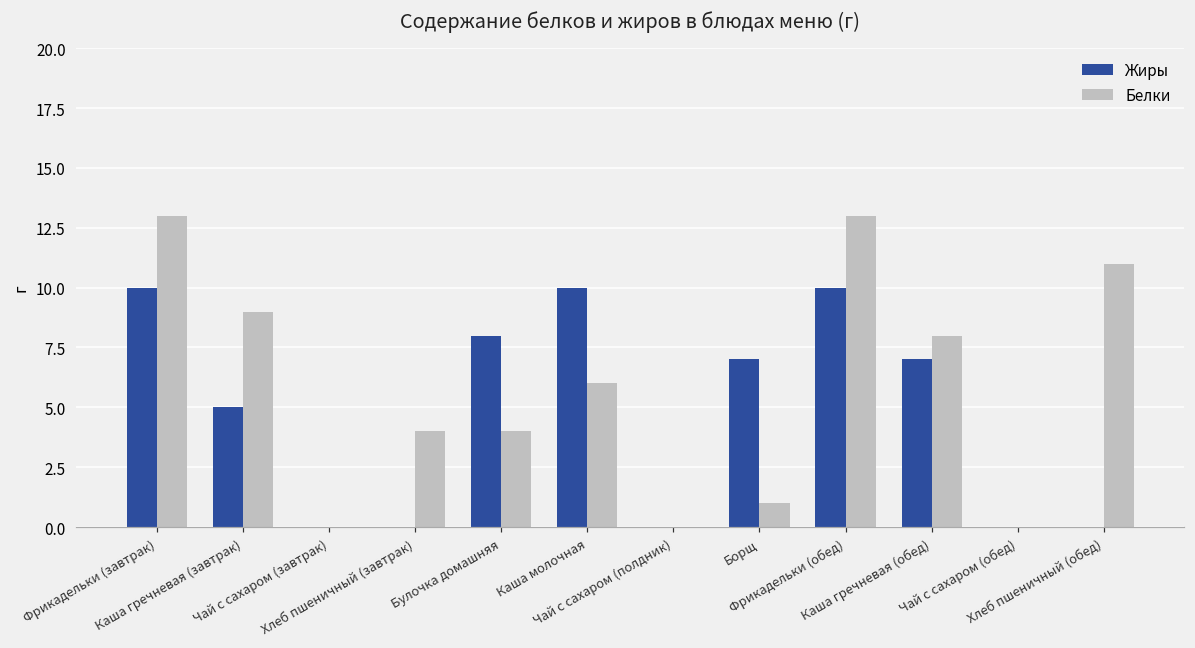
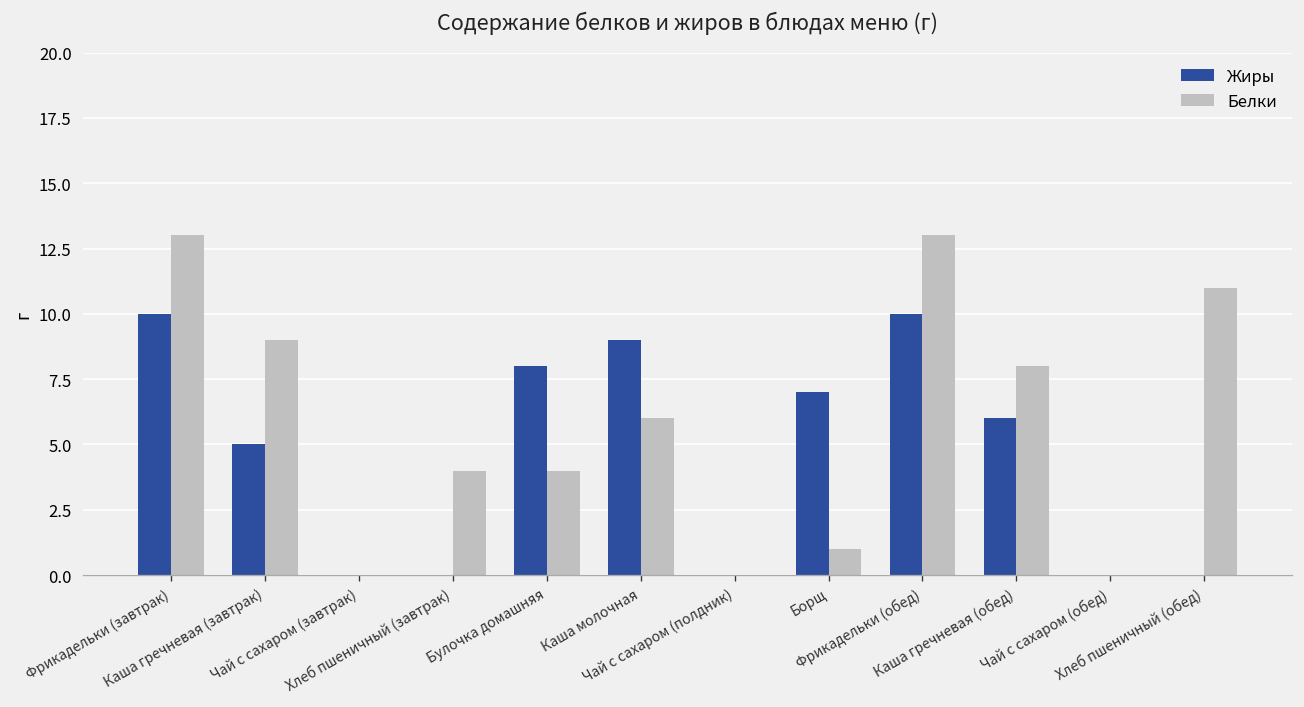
Жиры, Каша молочная: 10 -> 9
Жиры, Каша гречневая (обед): 7 -> 6
